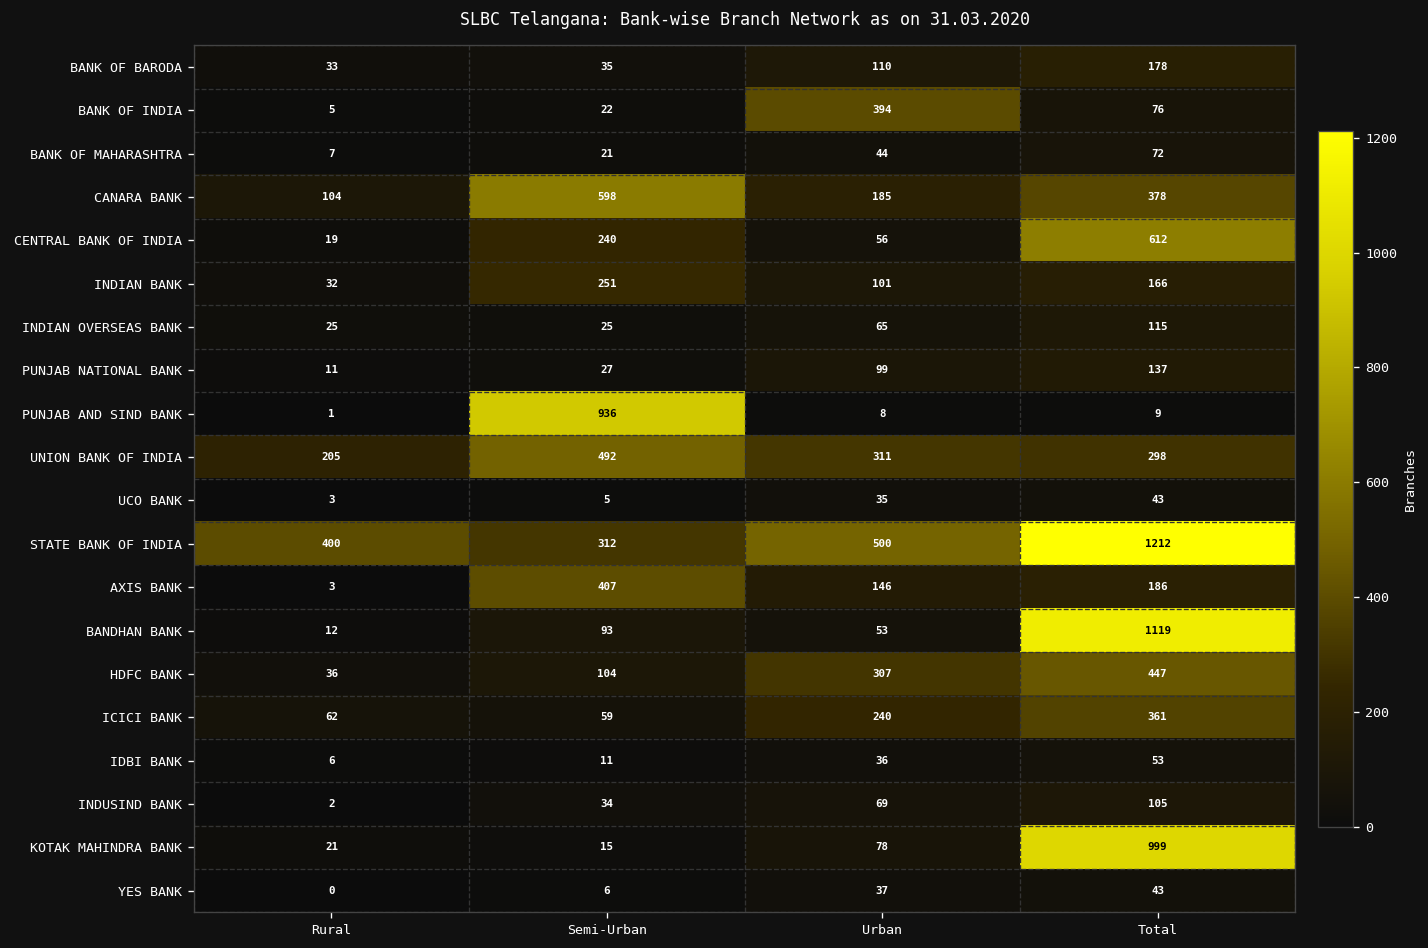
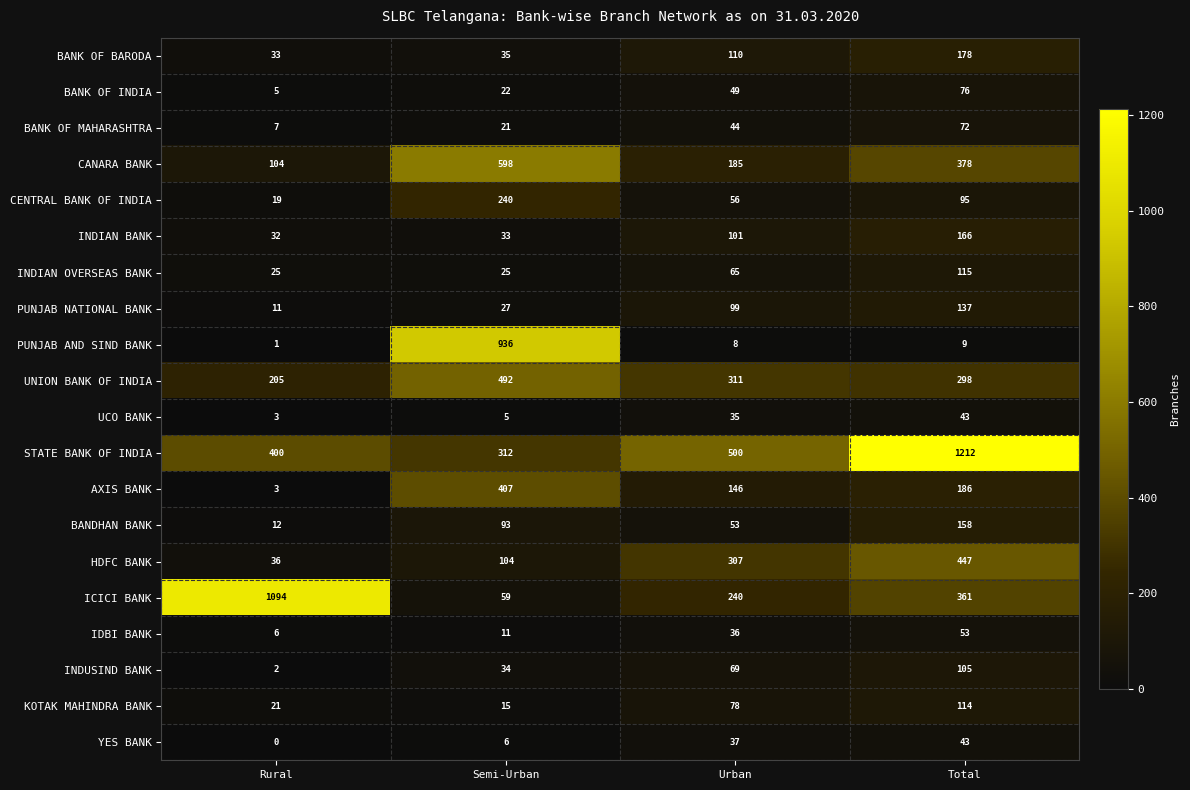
BANK OF INDIA, Urban: 394 -> 49
CENTRAL BANK OF INDIA, Total: 612 -> 95
INDIAN BANK, Semi-Urban: 251 -> 33
BANDHAN BANK, Total: 1119 -> 158
ICICI BANK, Rural: 62 -> 1094
KOTAK MAHINDRA BANK, Total: 999 -> 114
